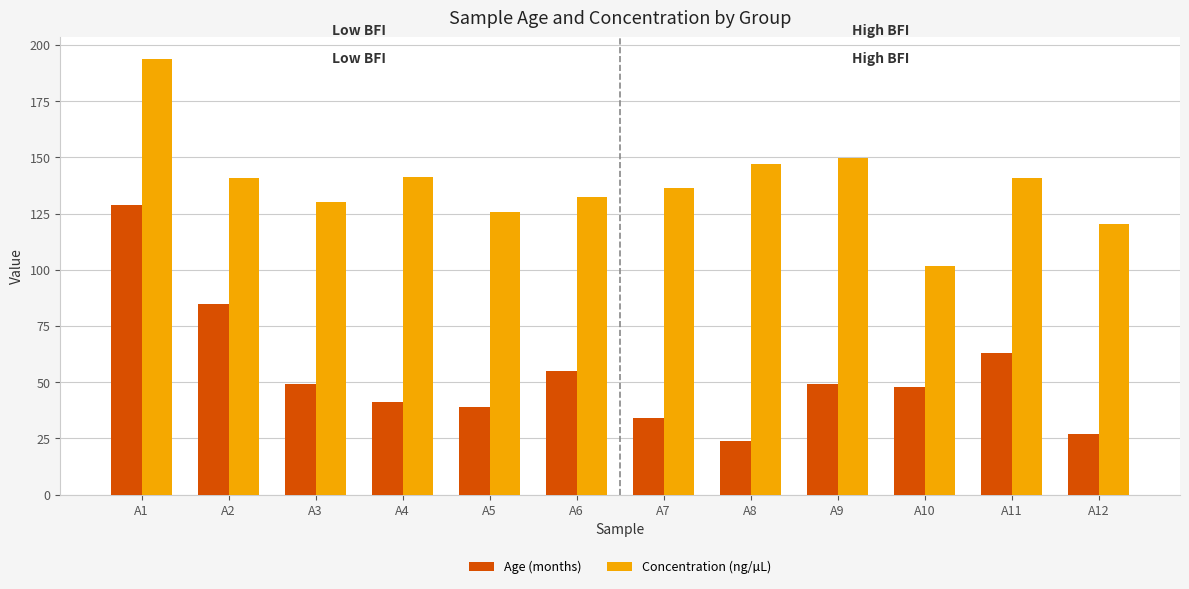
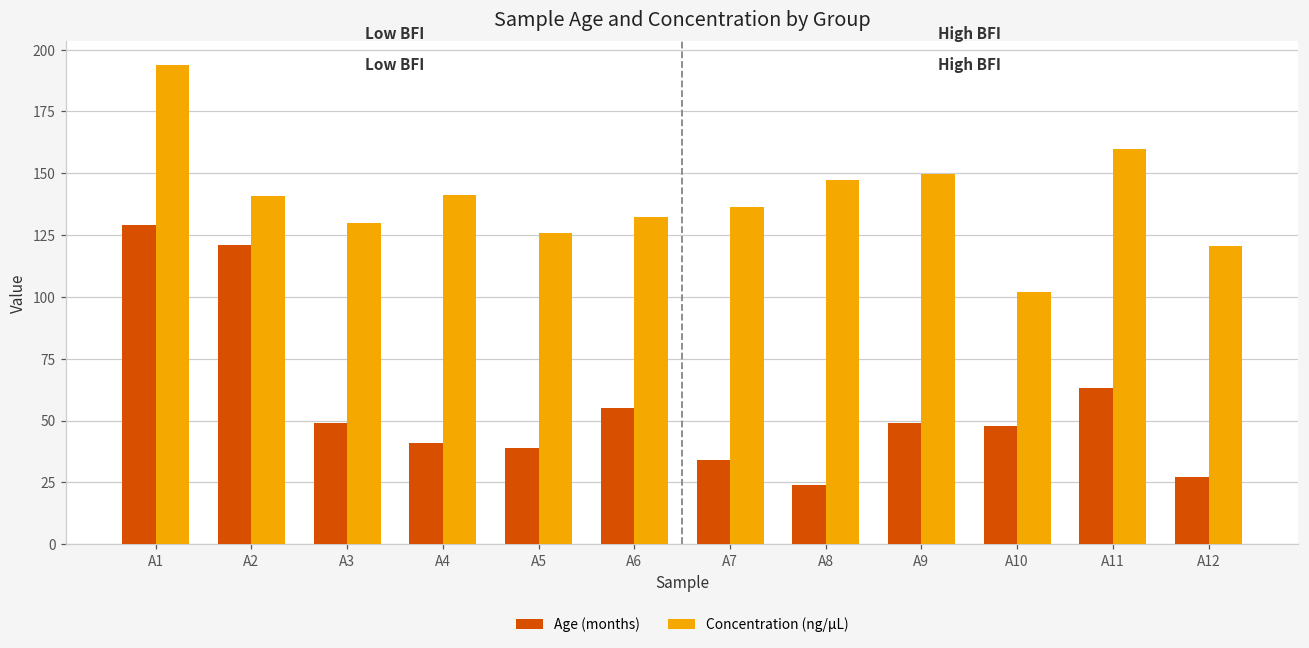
Age (months), A2: 85 -> 121
Concentration (ng/µL), A11: 141 -> 160
